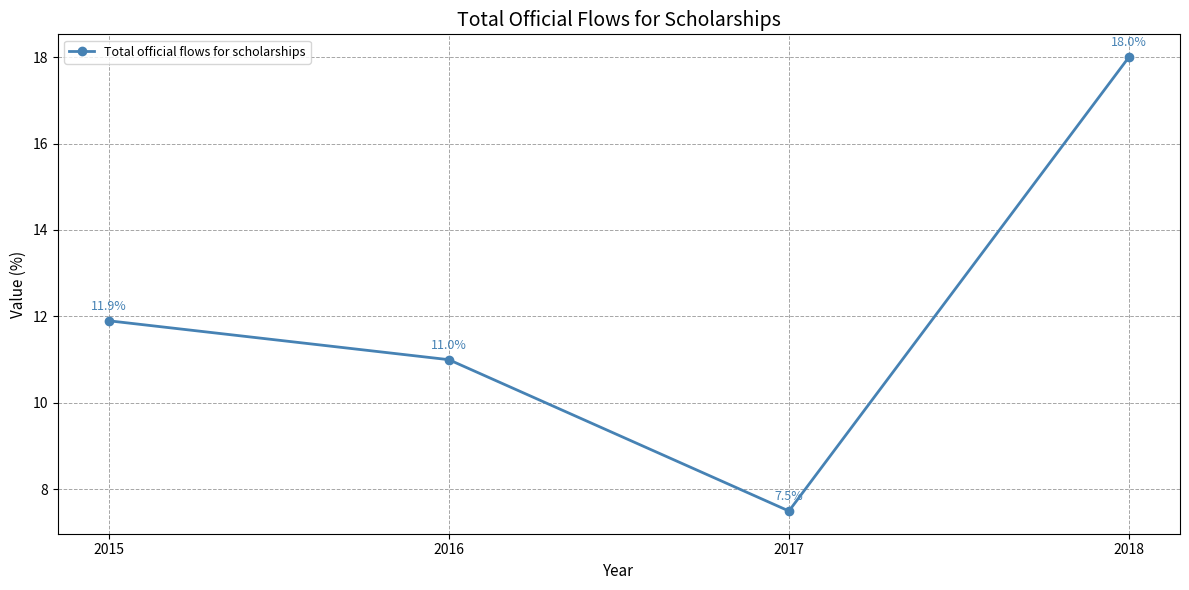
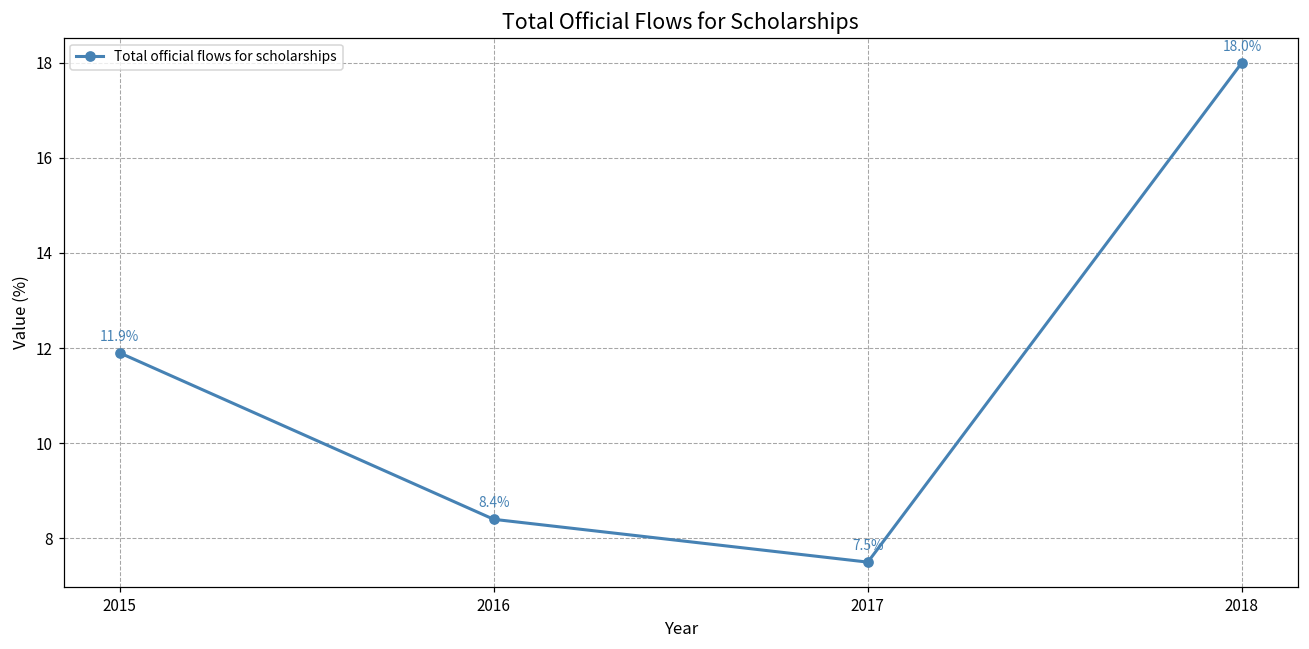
2016: 11.0% -> 8.4%
